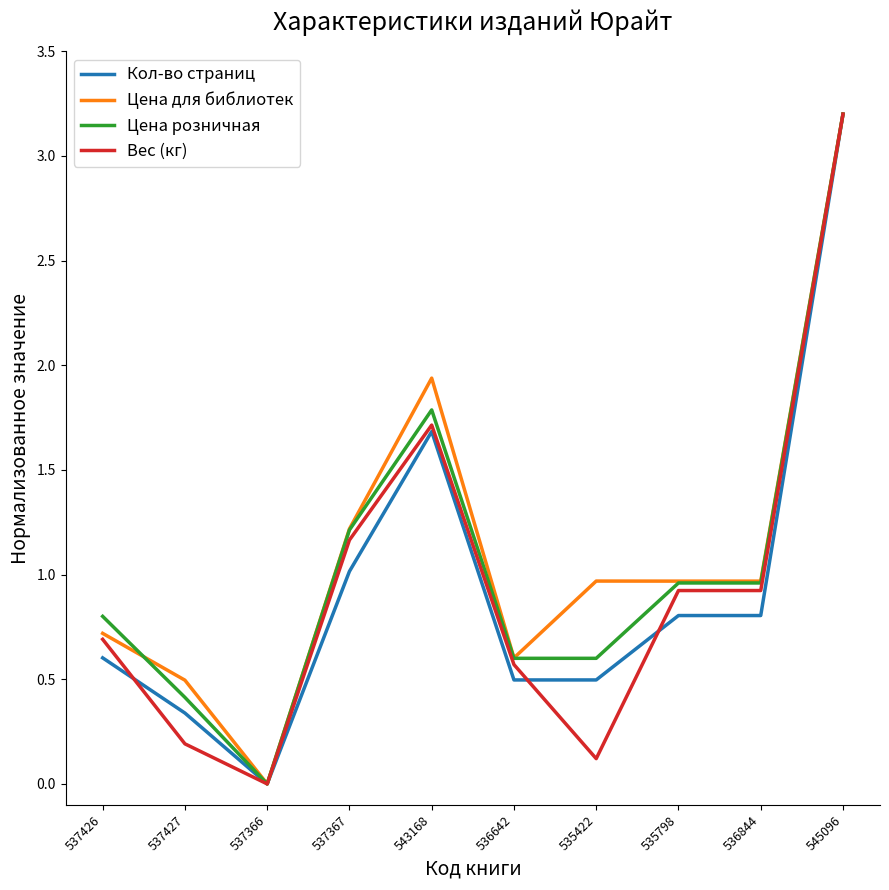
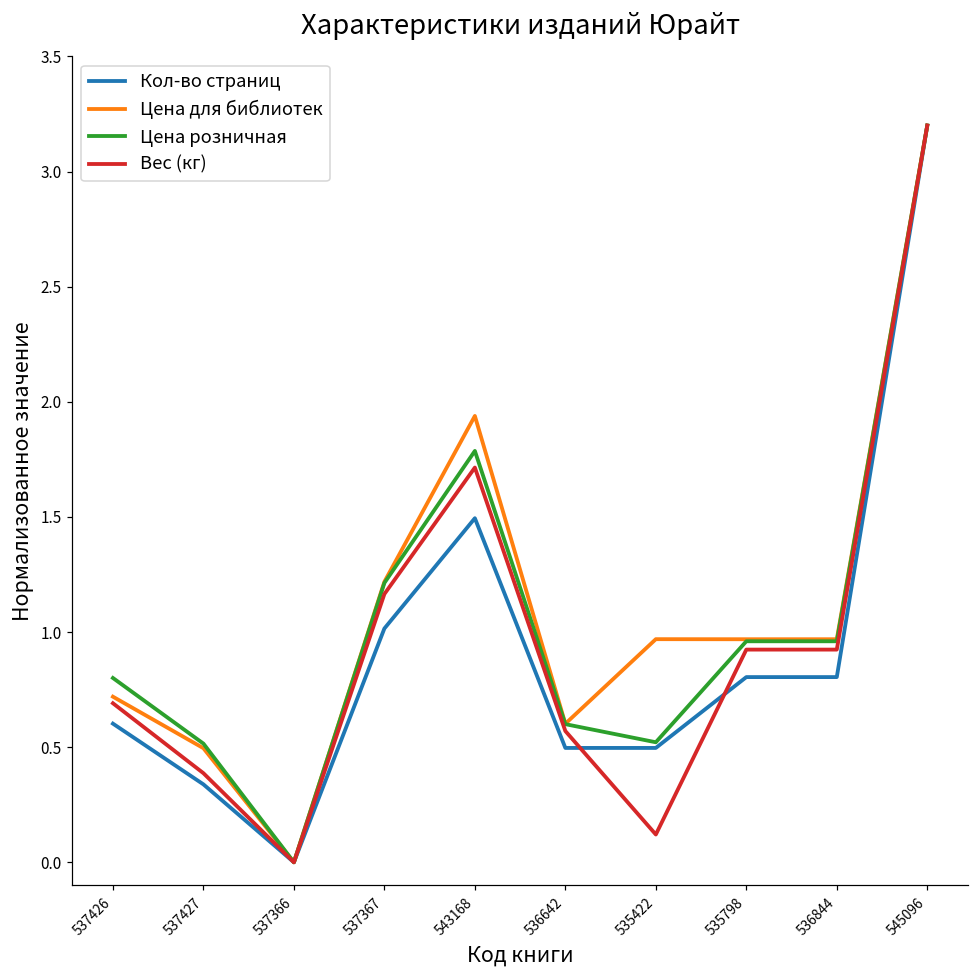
Цена розничная, 537427: 0.41 -> 0.52
Вес (кг), 537427: 0.19 -> 0.39
Кол-во страниц, 543168: 1.68 -> 1.49
Цена розничная, 535422: 0.60 -> 0.52
